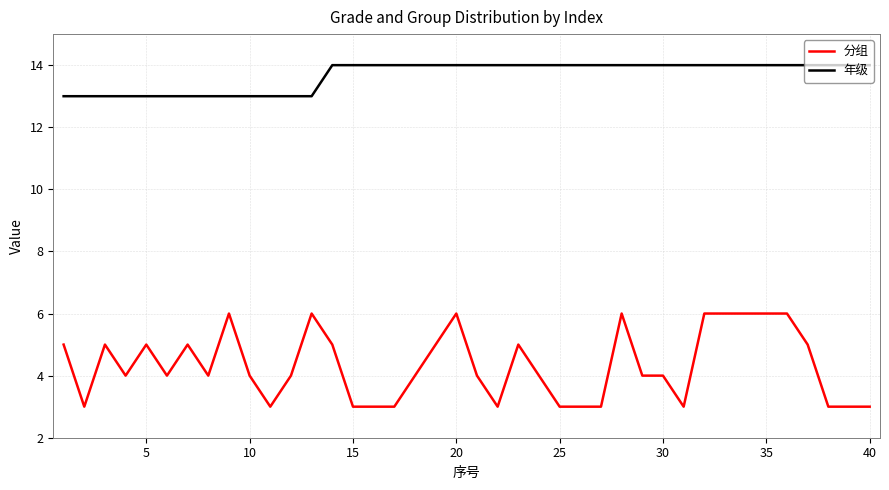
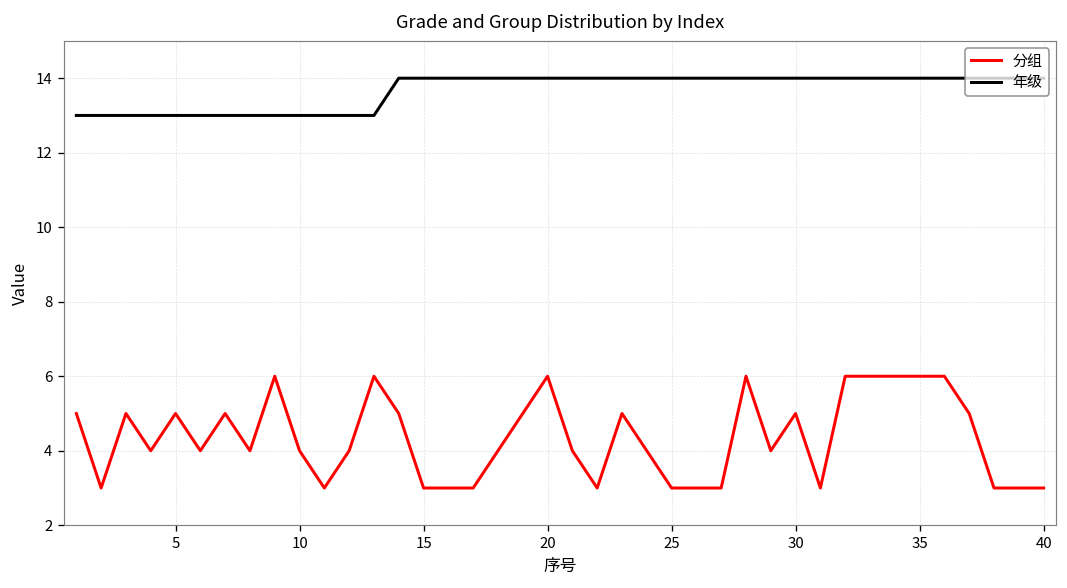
分组, 30: 4 -> 5
